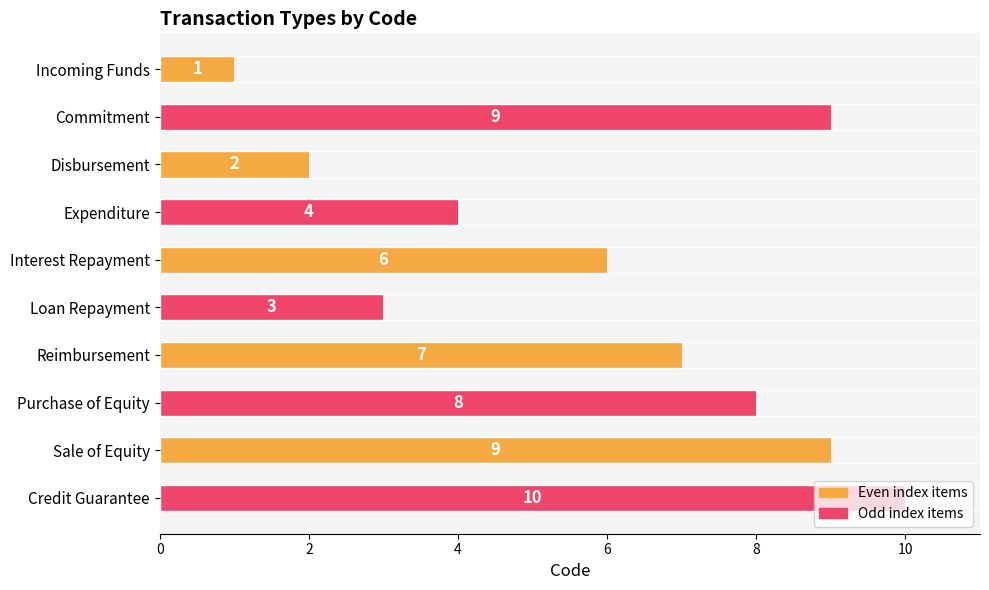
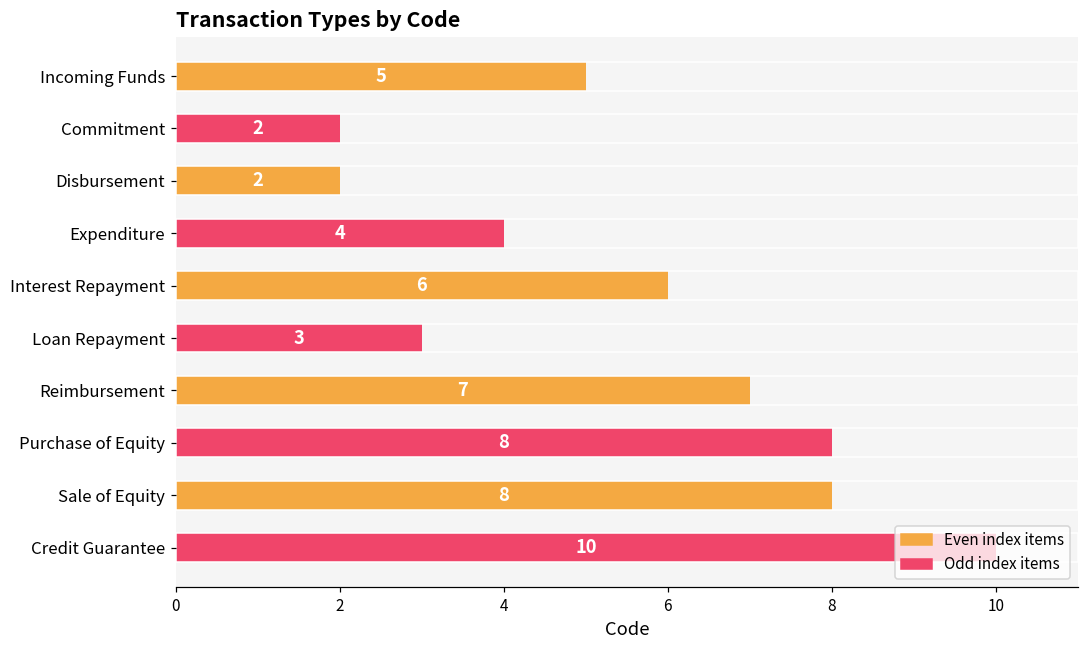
Incoming Funds: 1 -> 5
Commitment: 9 -> 2
Sale of Equity: 9 -> 8
